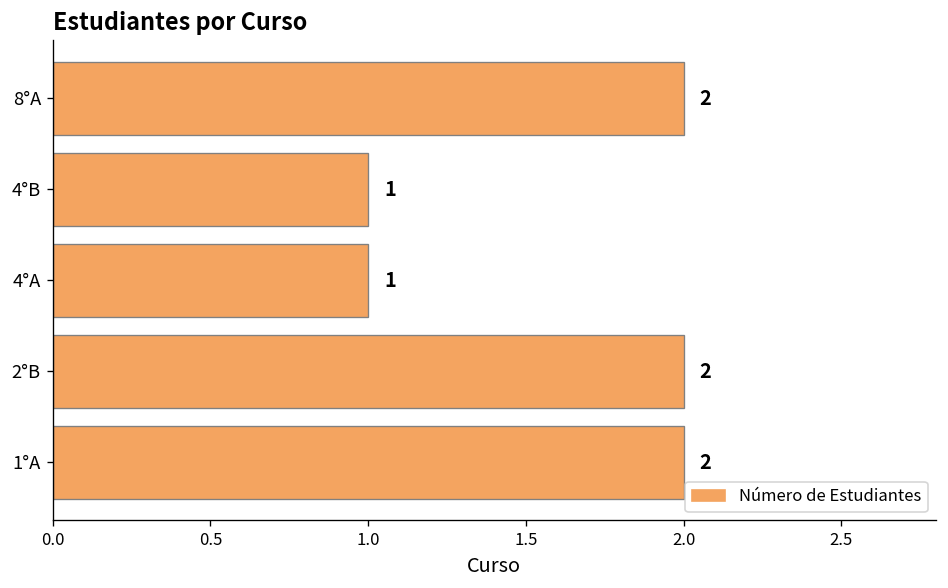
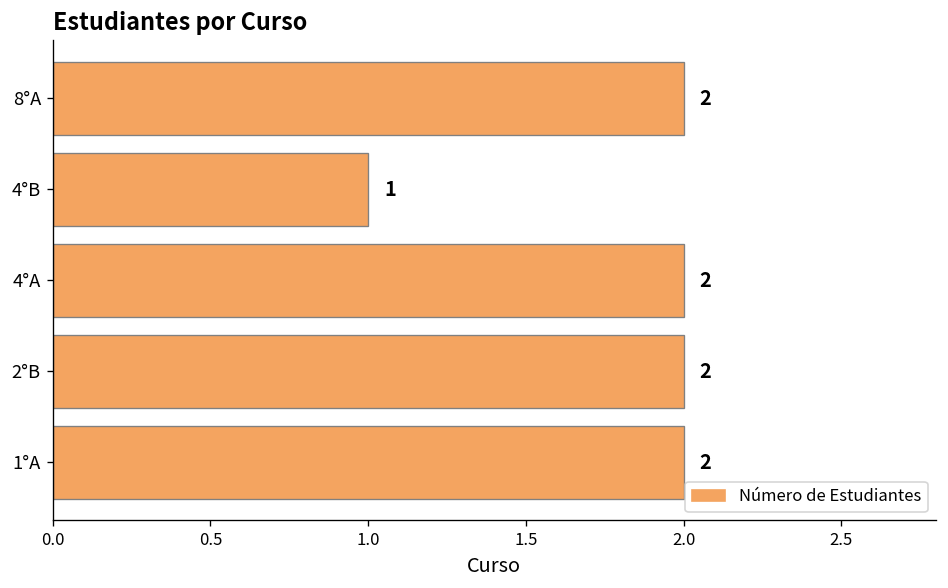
4°A: 1 -> 2
